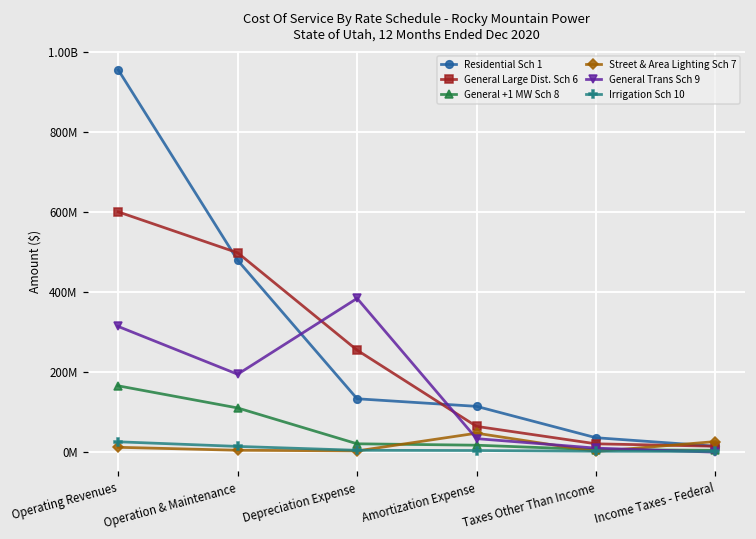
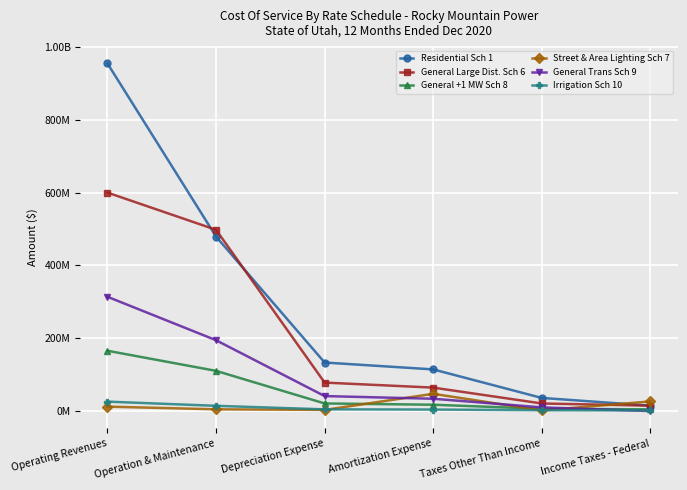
General Large Dist. Sch 6, Depreciation Expense: 250000000 -> 80000000
General Trans Sch 9, Depreciation Expense: 380000000 -> 40000000
